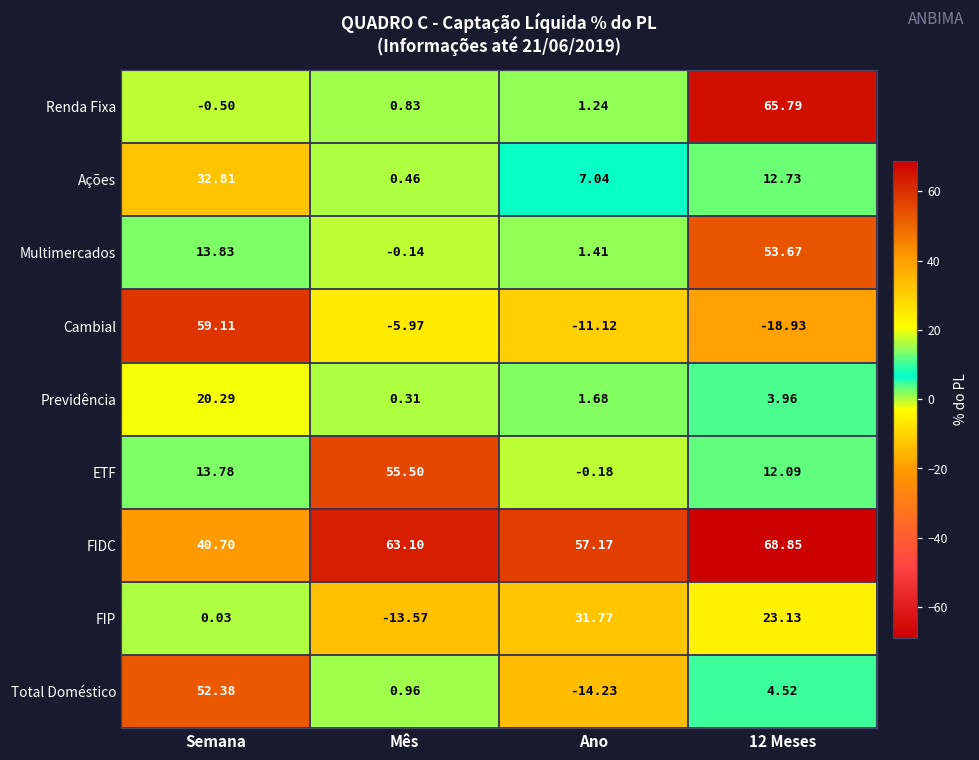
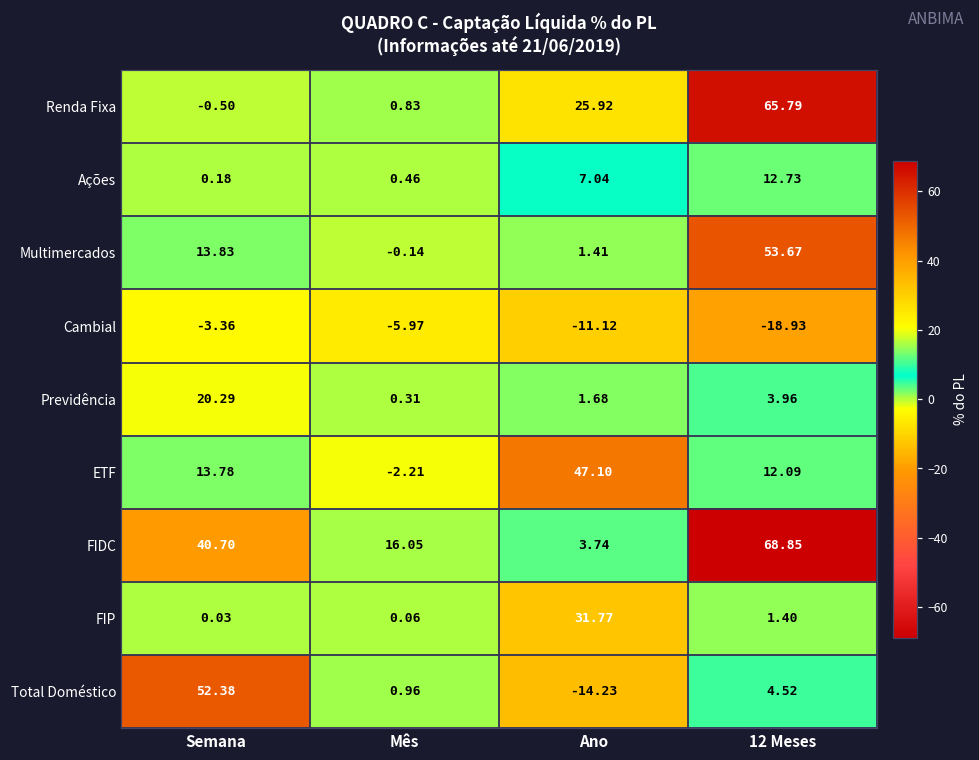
Renda Fixa, Ano: 1.24 -> 25.92
Ações, Semana: 32.81 -> 0.18
Cambial, Semana: 59.11 -> -3.36
ETF, Mês: 55.50 -> -2.21
ETF, Ano: -0.18 -> 47.10
FIDC, Mês: 63.10 -> 16.05
FIDC, Ano: 57.17 -> 3.74
FIP, Mês: -13.57 -> 0.06
FIP, 12 Meses: 23.13 -> 1.40
